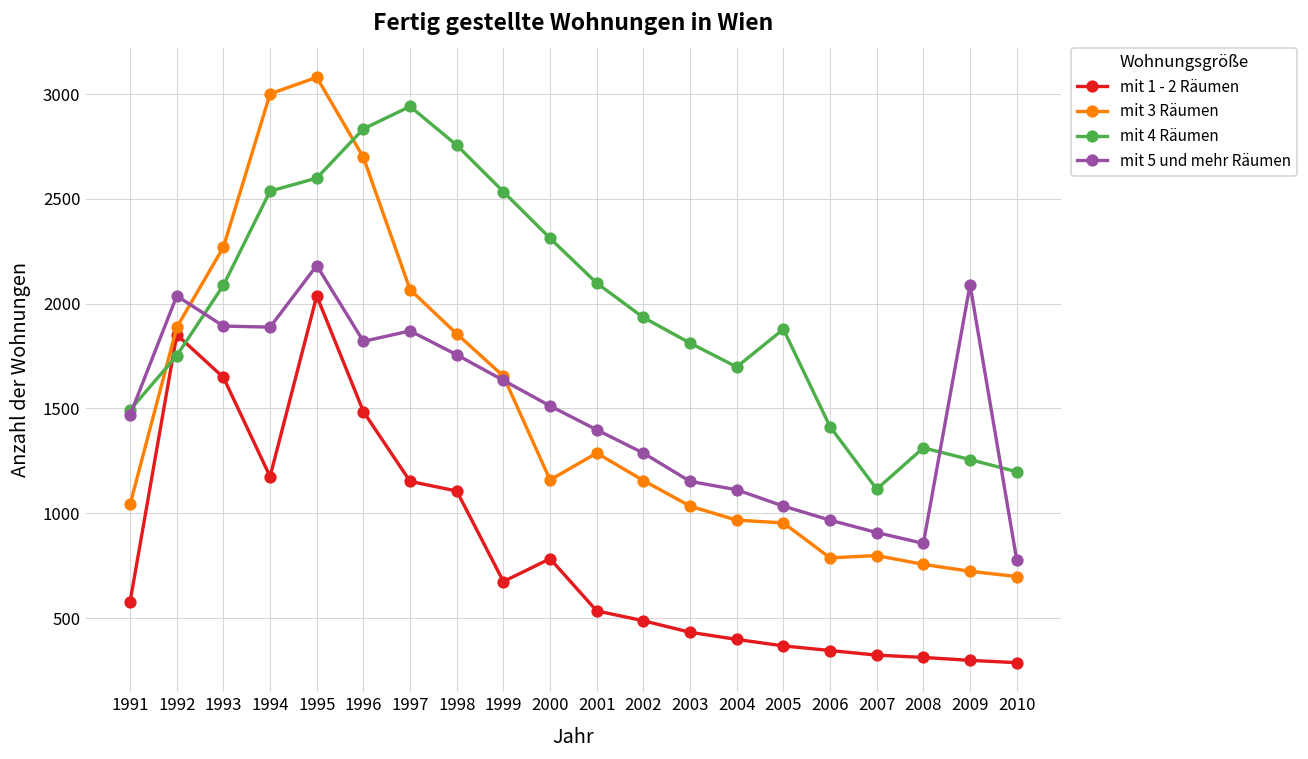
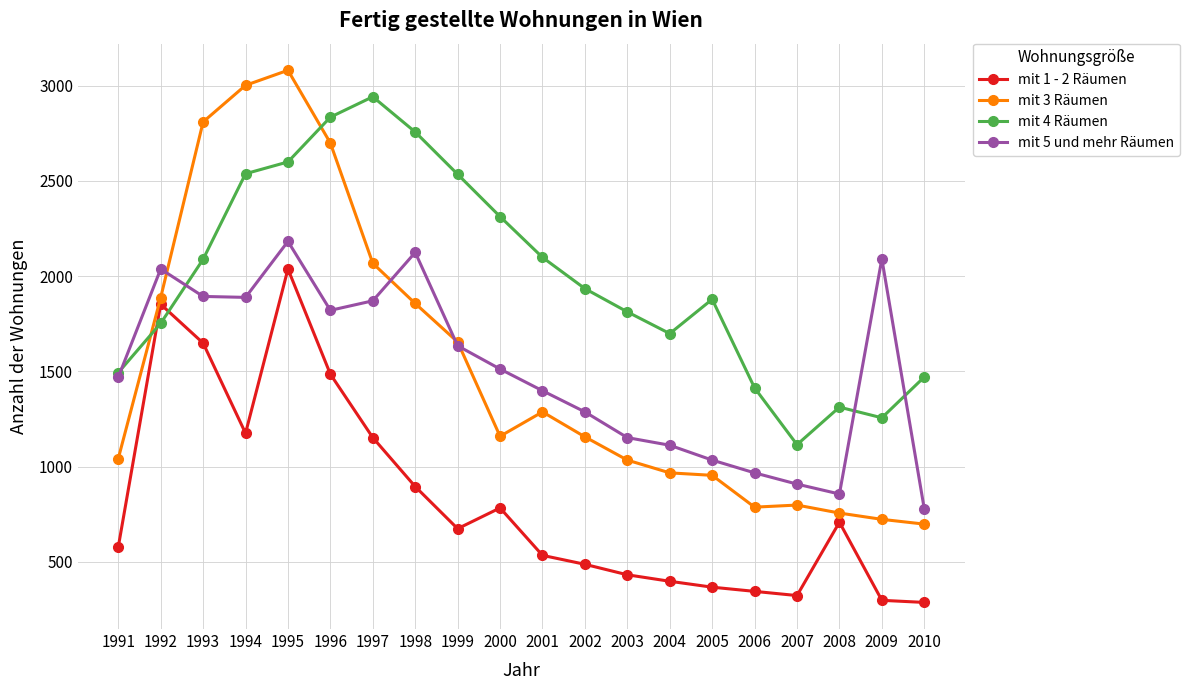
mit 3 Räumen, 1993: 2270 -> 2810
mit 1 - 2 Räumen, 1998: 1110 -> 900
mit 5 und mehr Räumen, 1998: 1760 -> 2120
mit 1 - 2 Räumen, 2008: 310 -> 710
mit 4 Räumen, 2010: 1200 -> 1470
